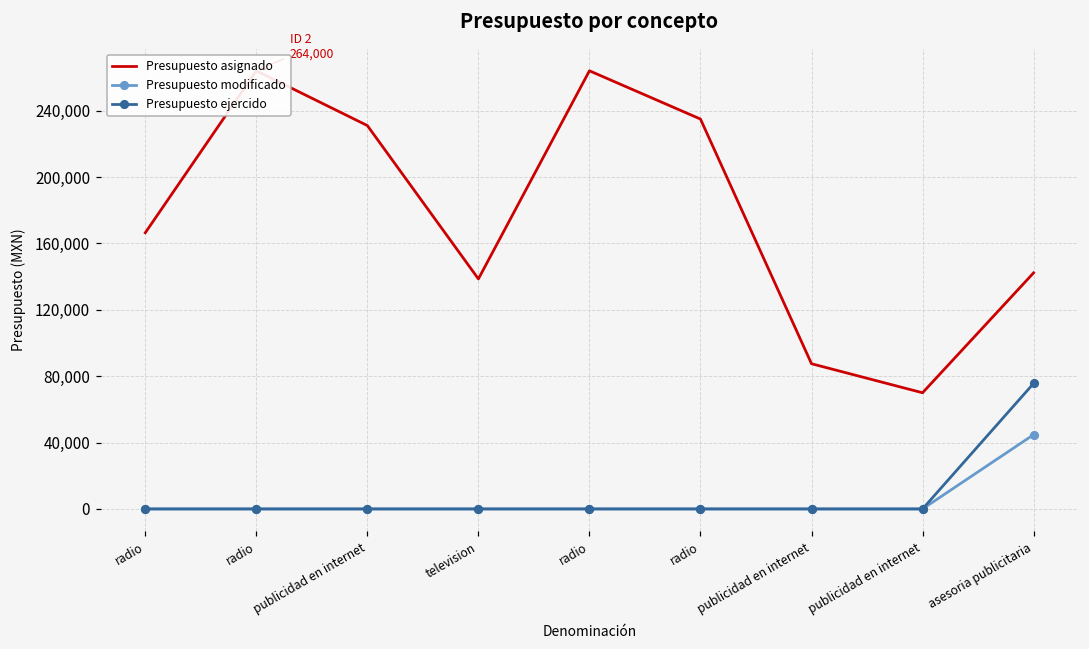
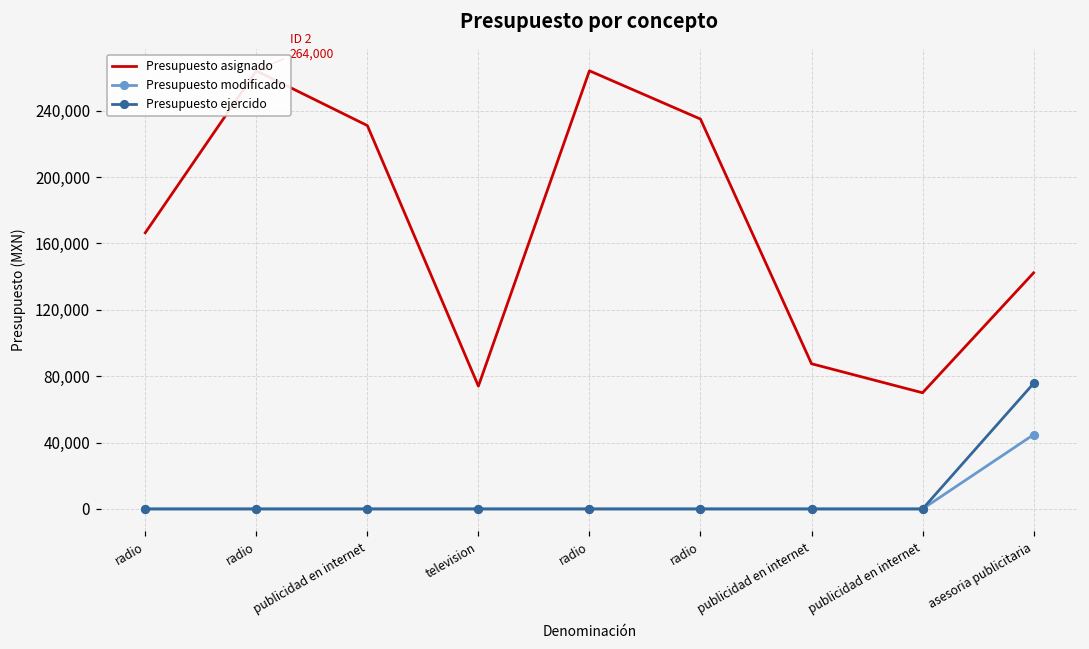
Presupuesto asignado, television: 139,000 -> 74,000
